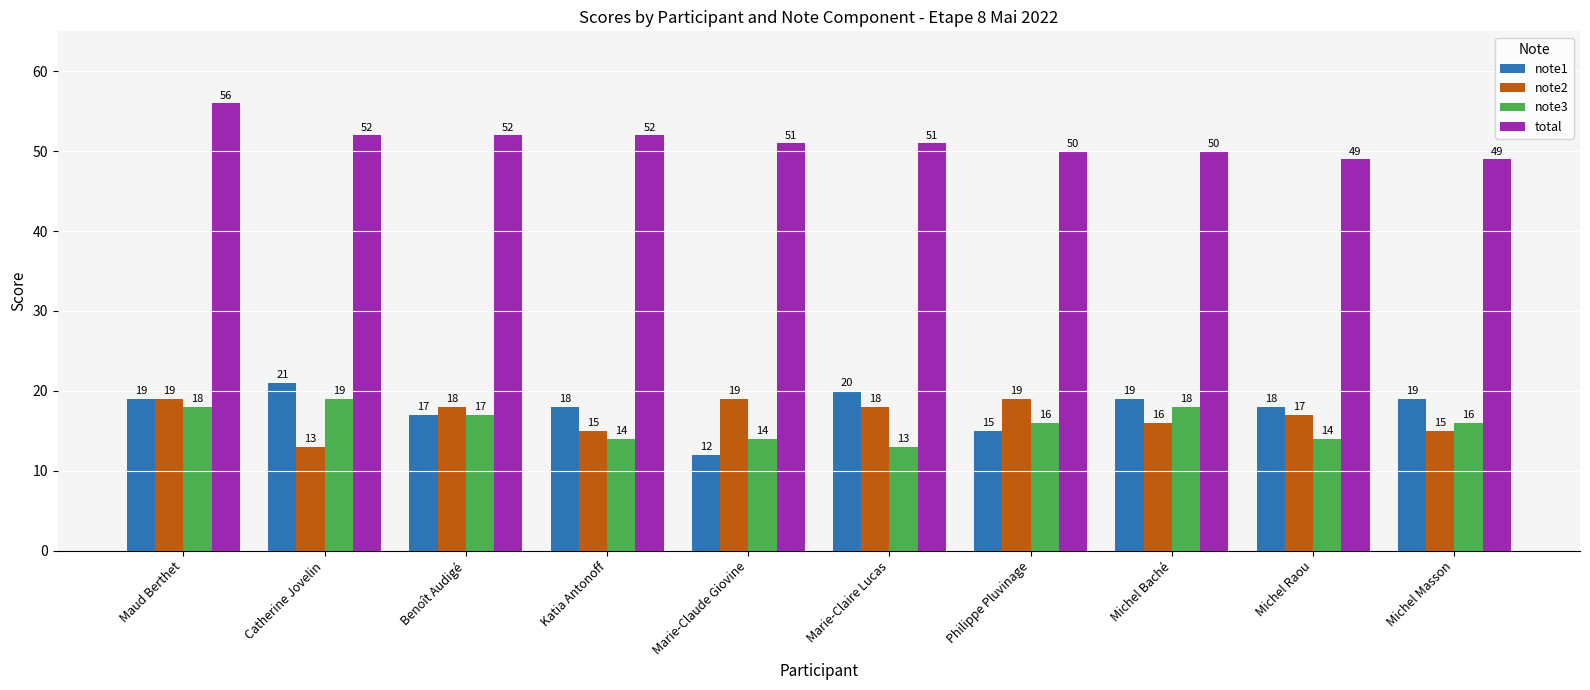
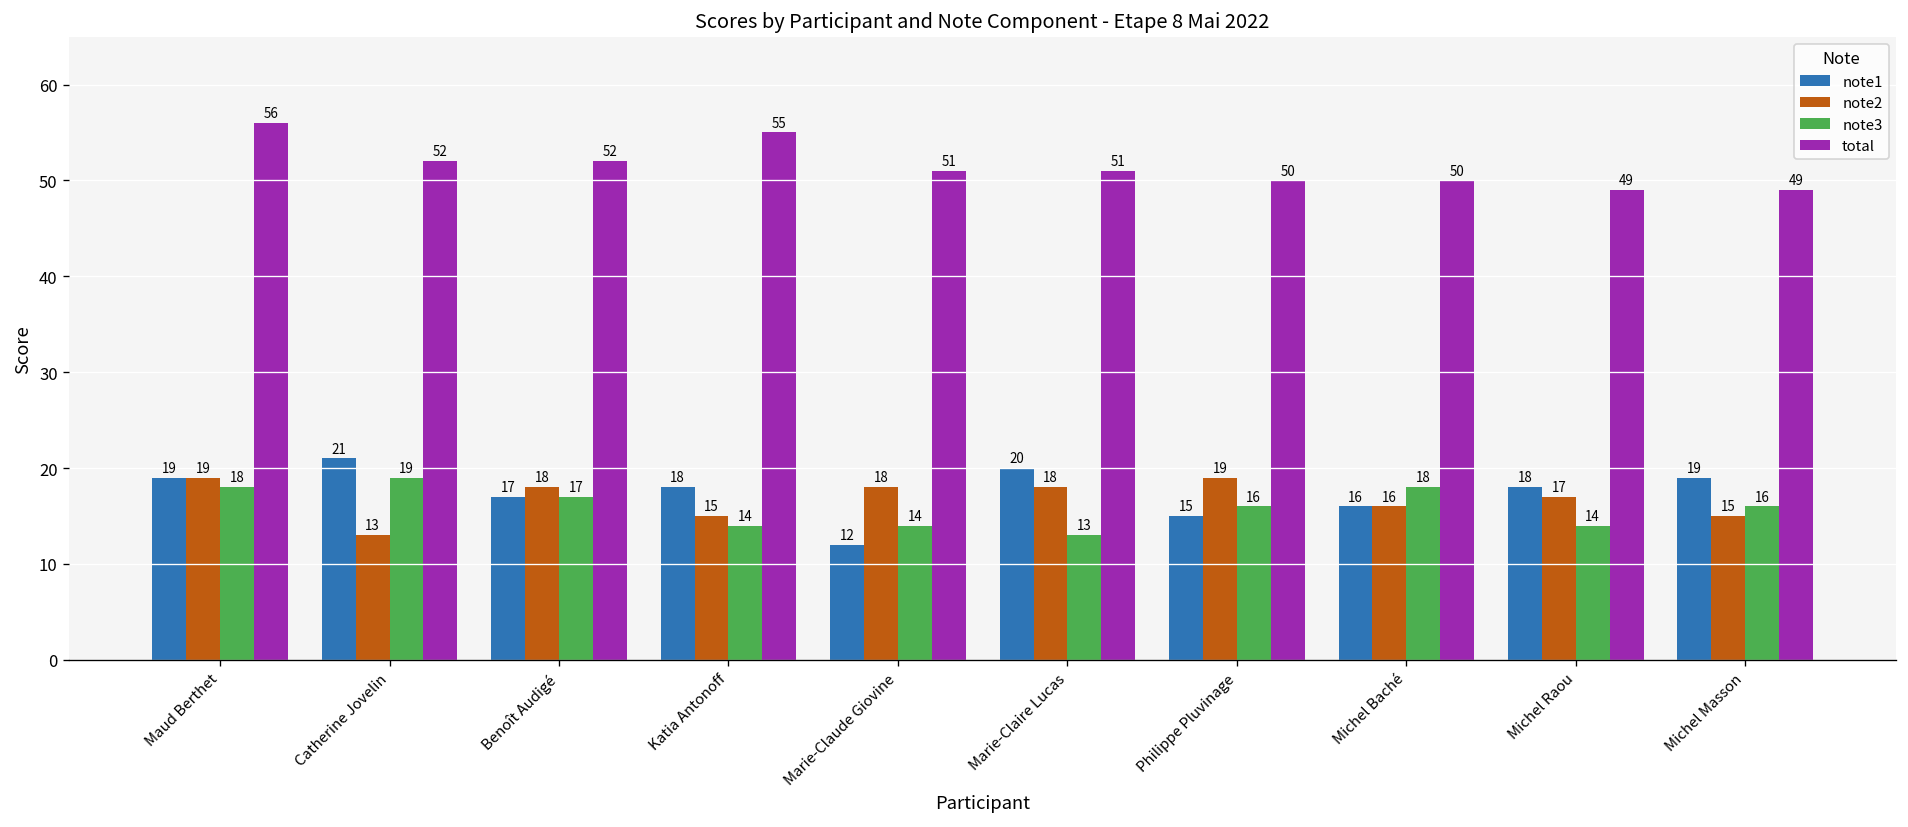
total, Katia Antonoff: 52 -> 55
note2, Marie-Claude Giovine: 19 -> 18
note1, Michel Baché: 19 -> 16
